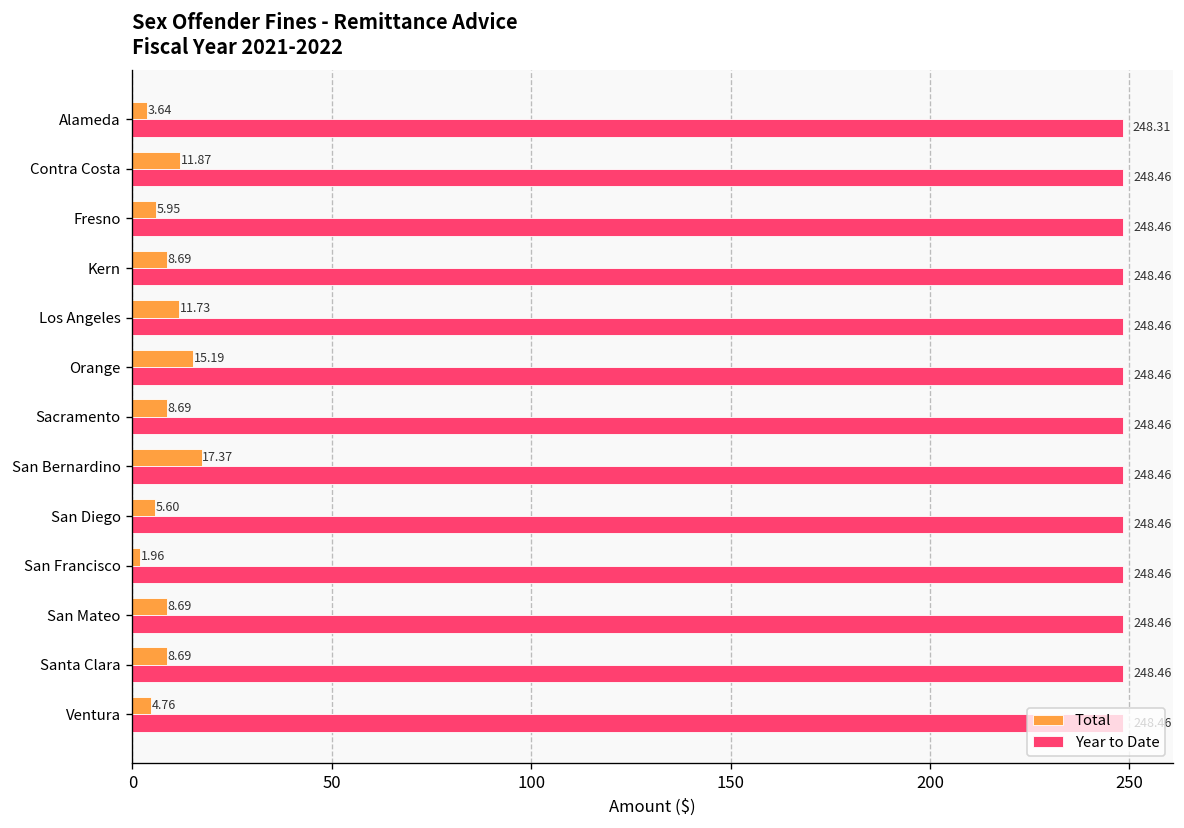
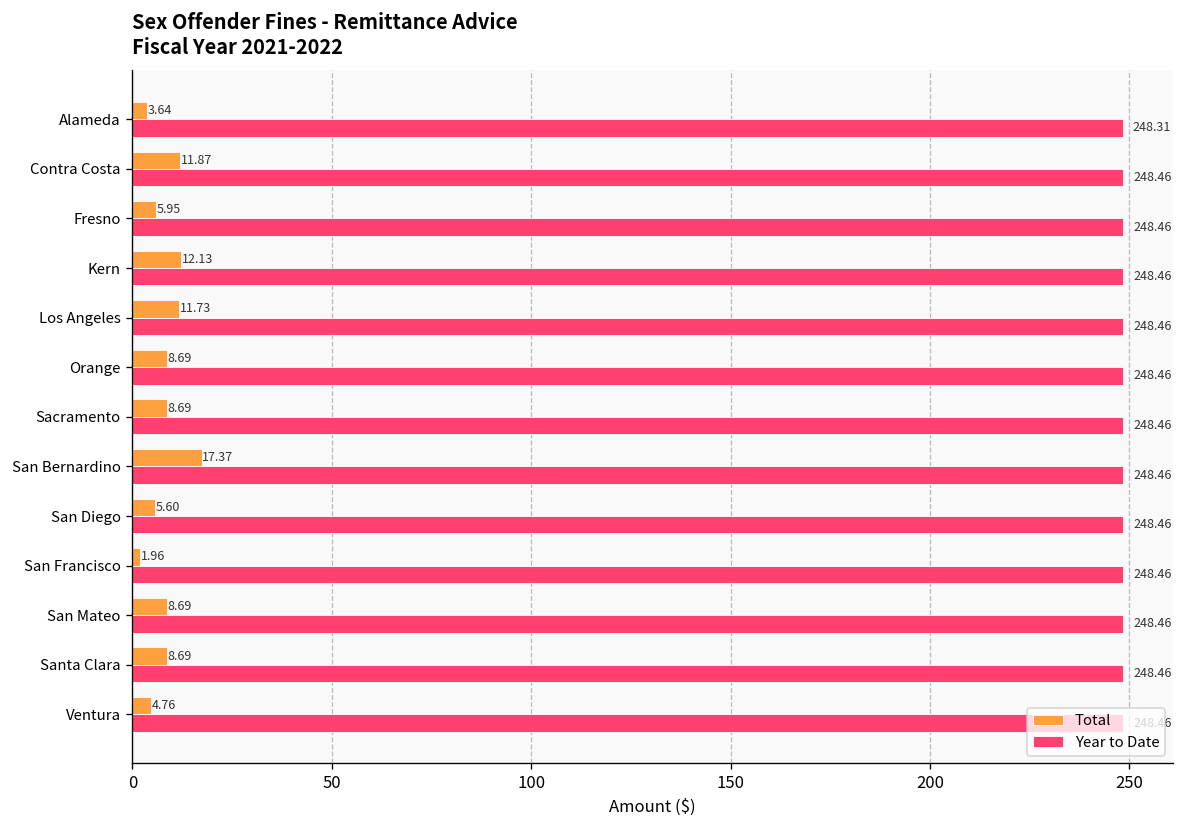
Total, Kern: 8.69 -> 12.13
Total, Orange: 15.19 -> 8.69
